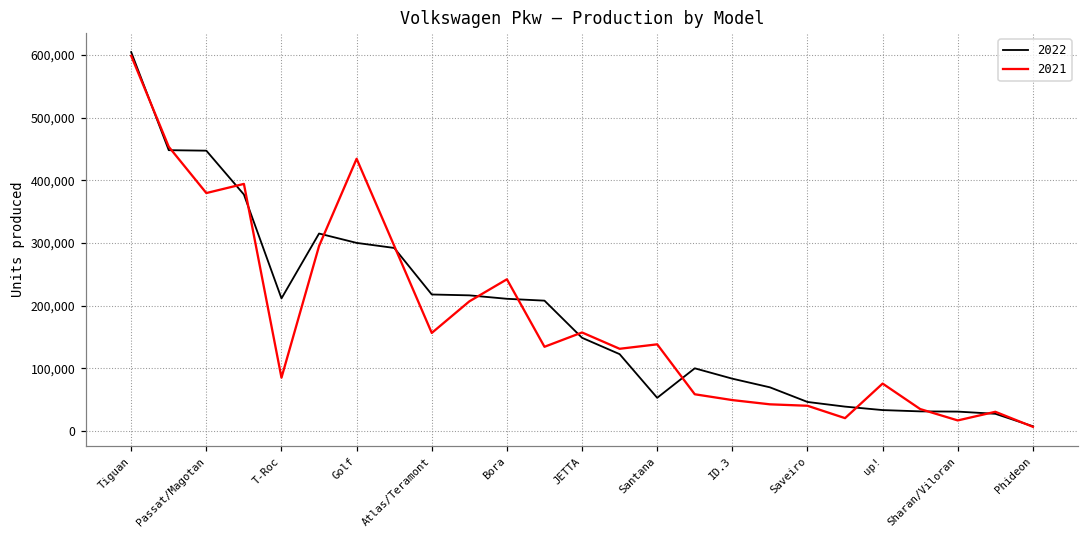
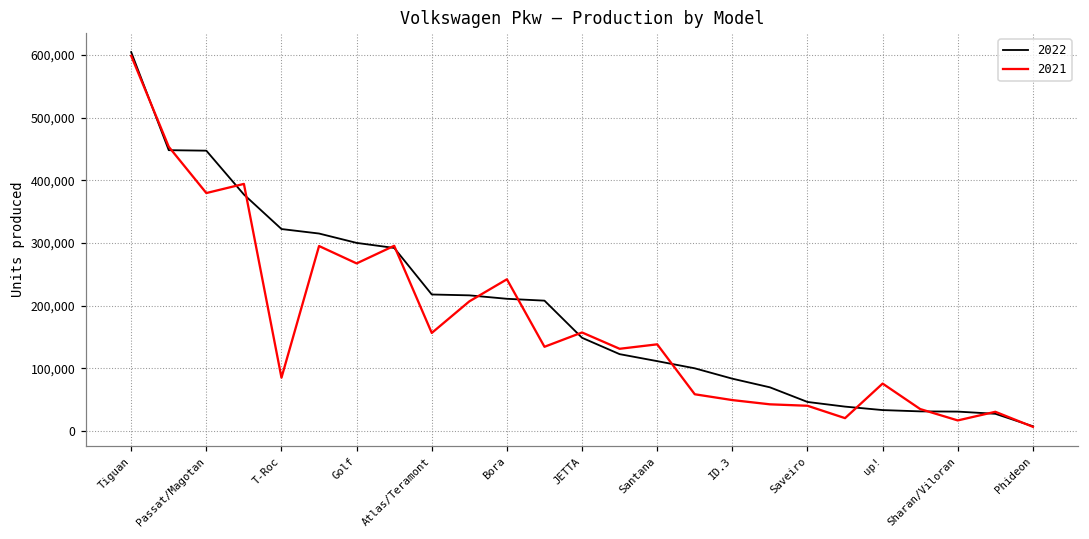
2022, T-Roc: 210,000 -> 320,000
2021, Golf: 430,000 -> 270,000
2022, Santana: 50,000 -> 110,000
